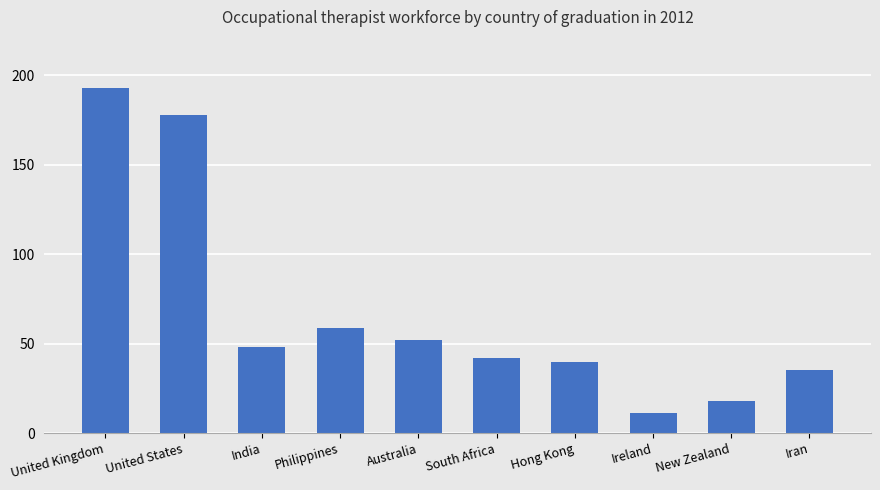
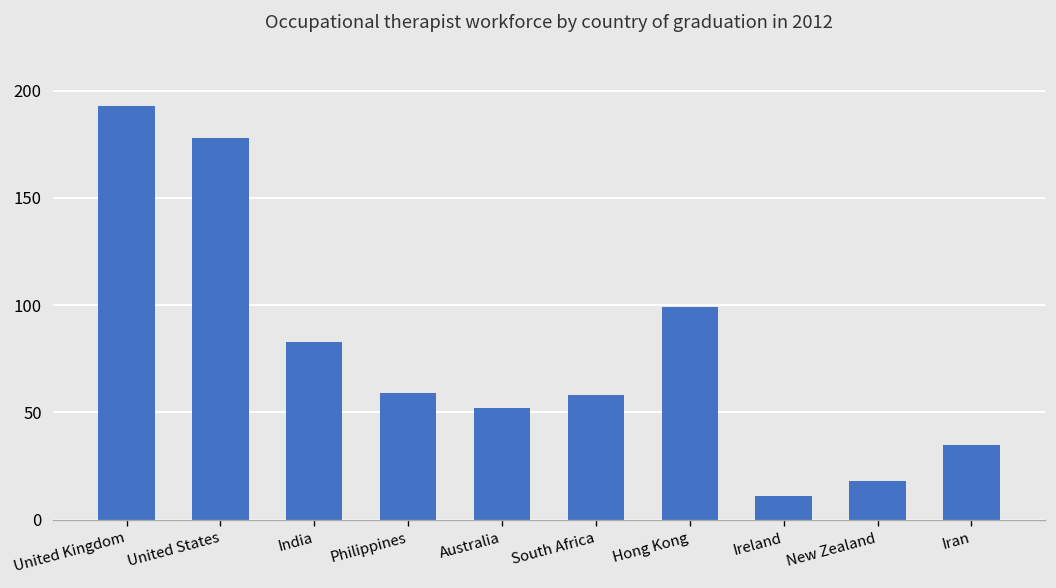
India: 48 -> 83
South Africa: 42 -> 58
Hong Kong: 40 -> 99
